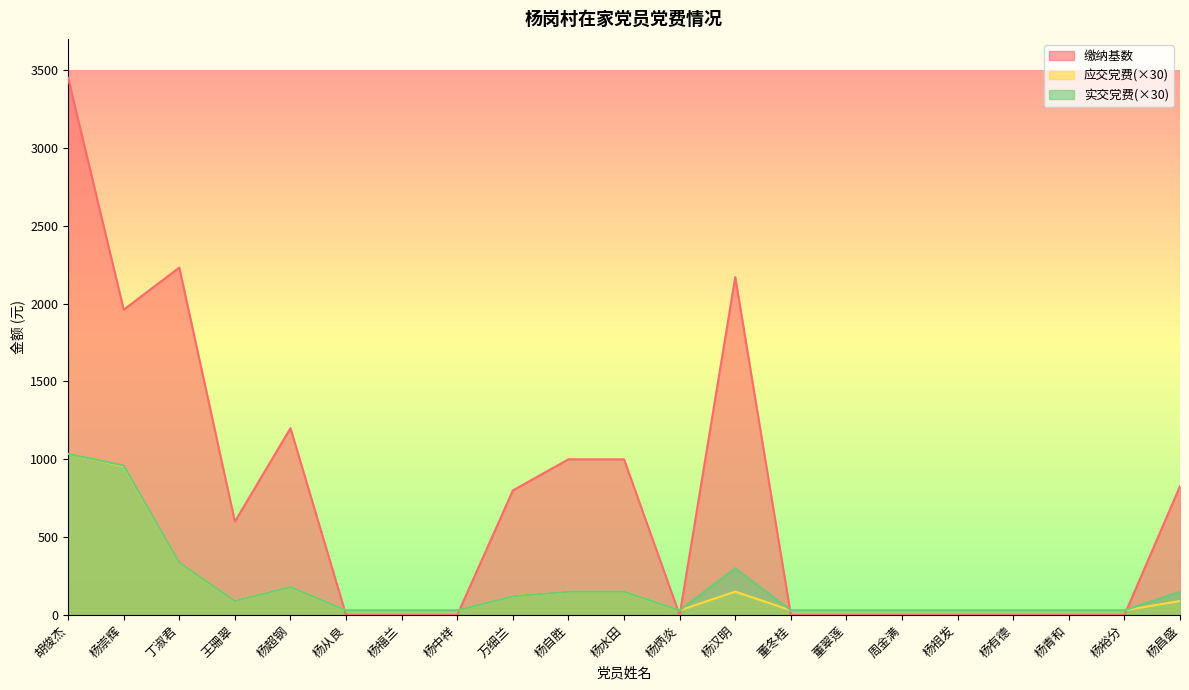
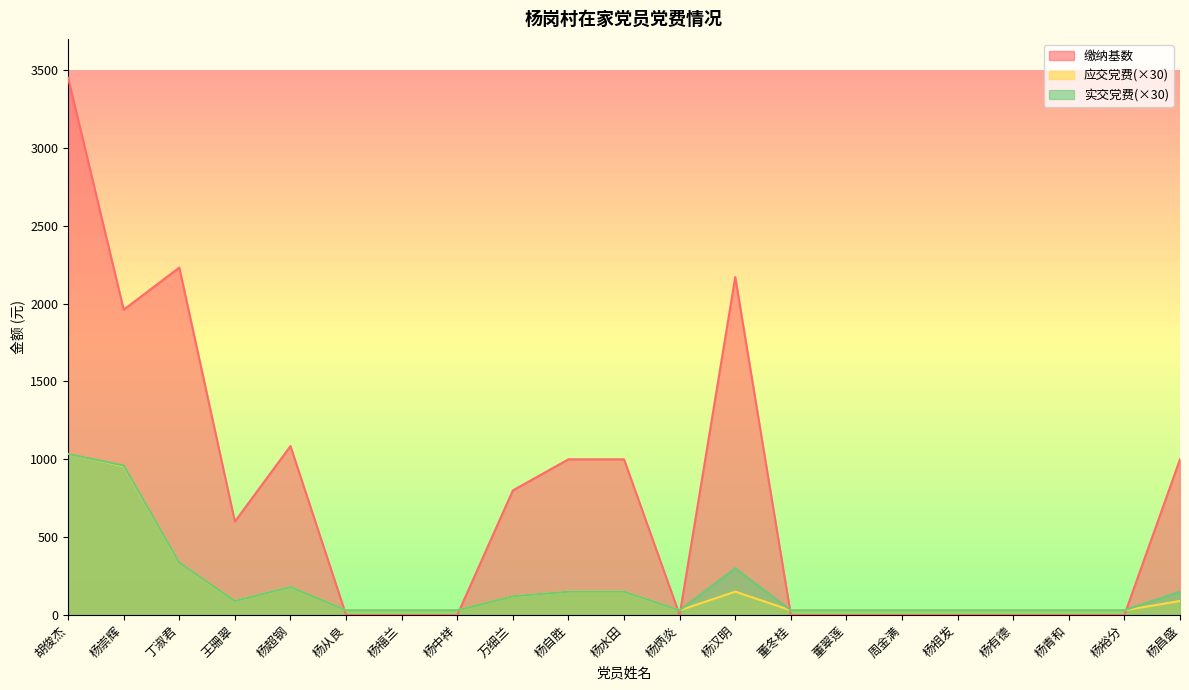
缴纳基数, 杨超钢: 1200 -> 1090
缴纳基数, 杨昌盛: 830 -> 1000
